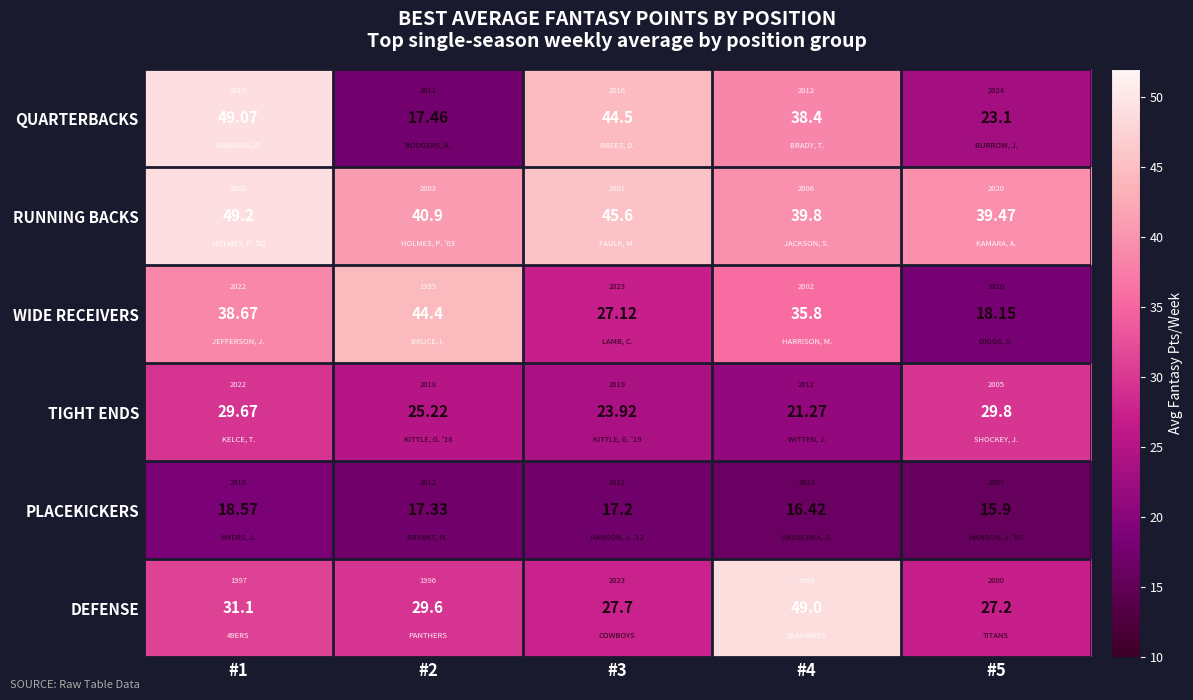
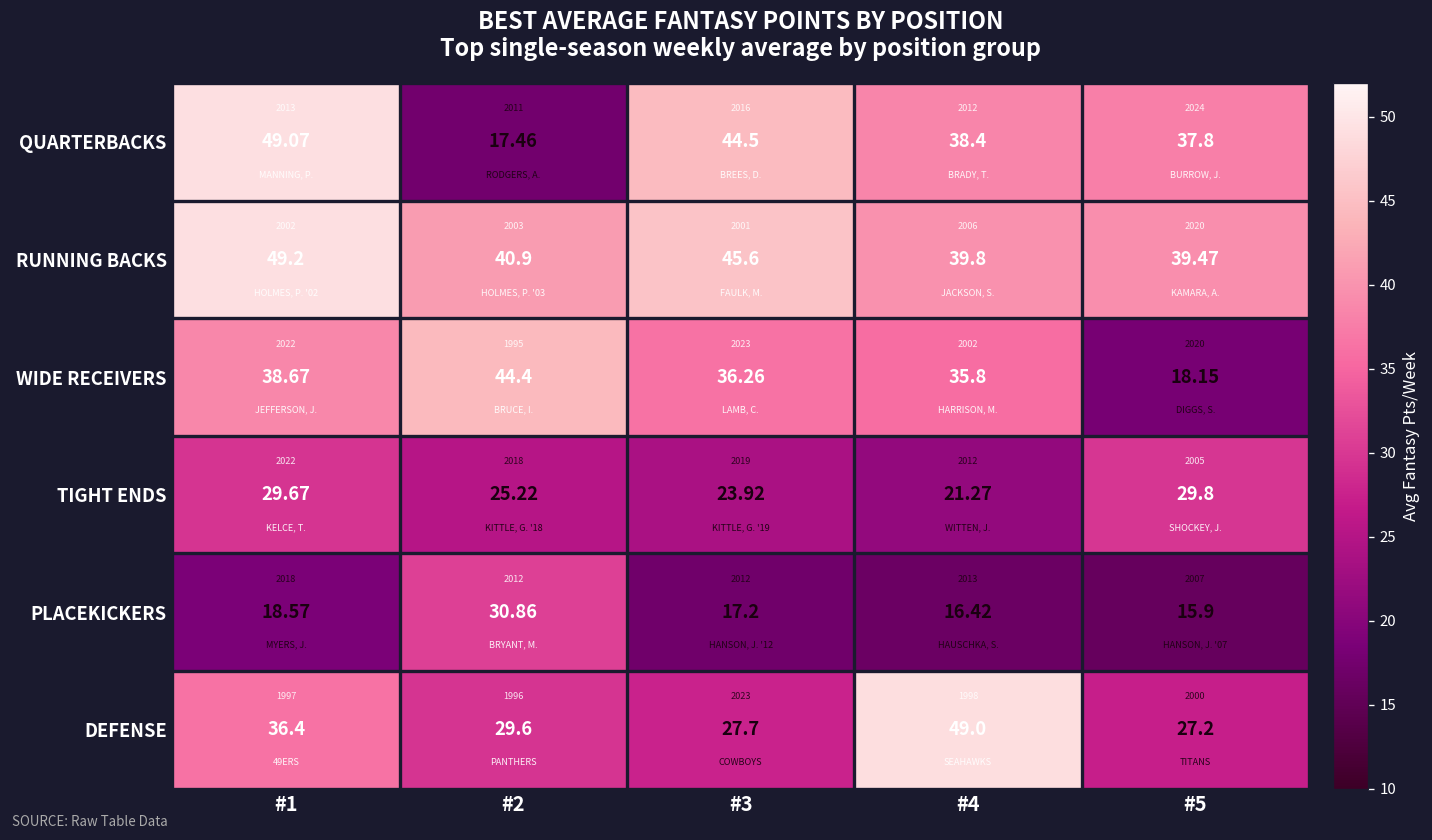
QUARTERBACKS, #5: 23.1 -> 37.8
WIDE RECEIVERS, #3: 27.12 -> 36.26
PLACEKICKERS, #2: 17.33 -> 30.86
DEFENSE, #1: 31.1 -> 36.4
